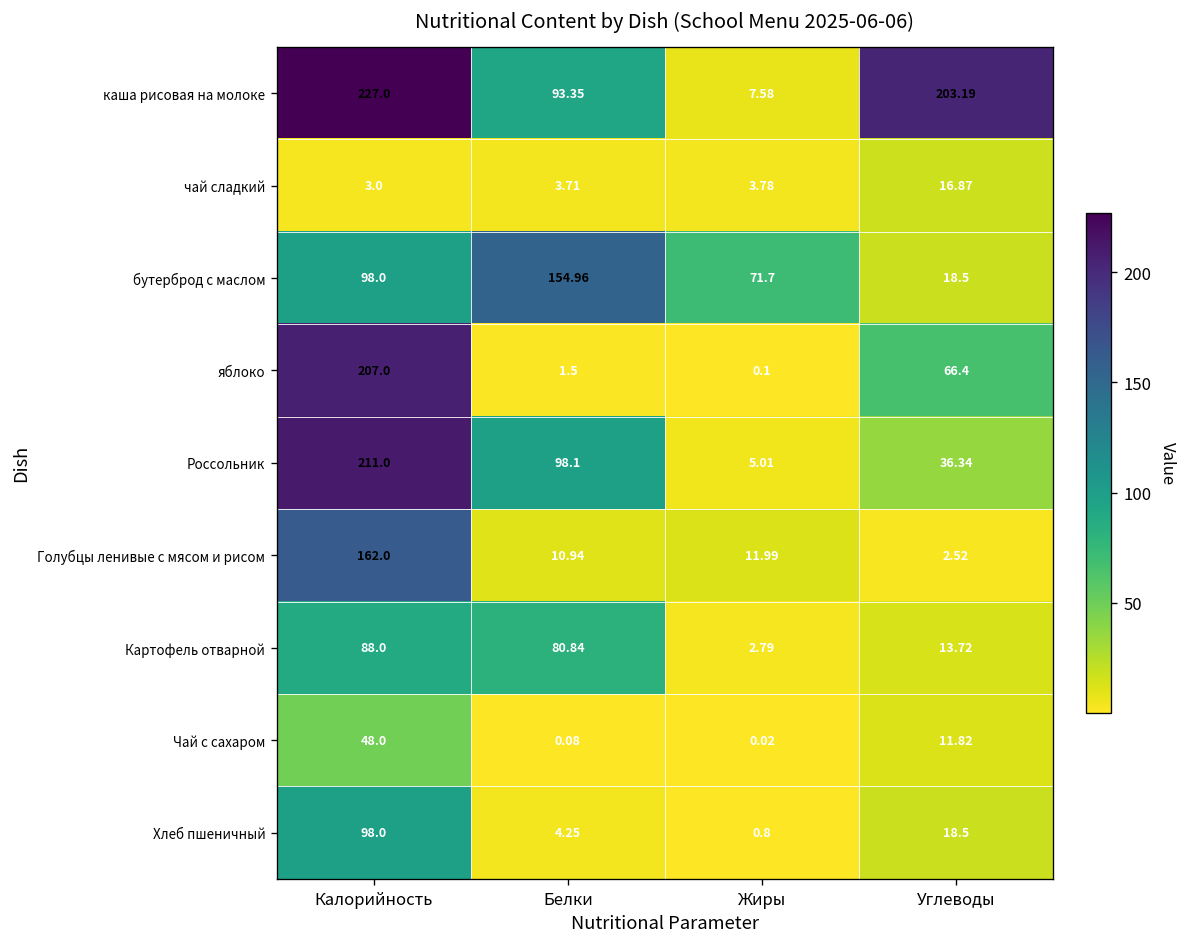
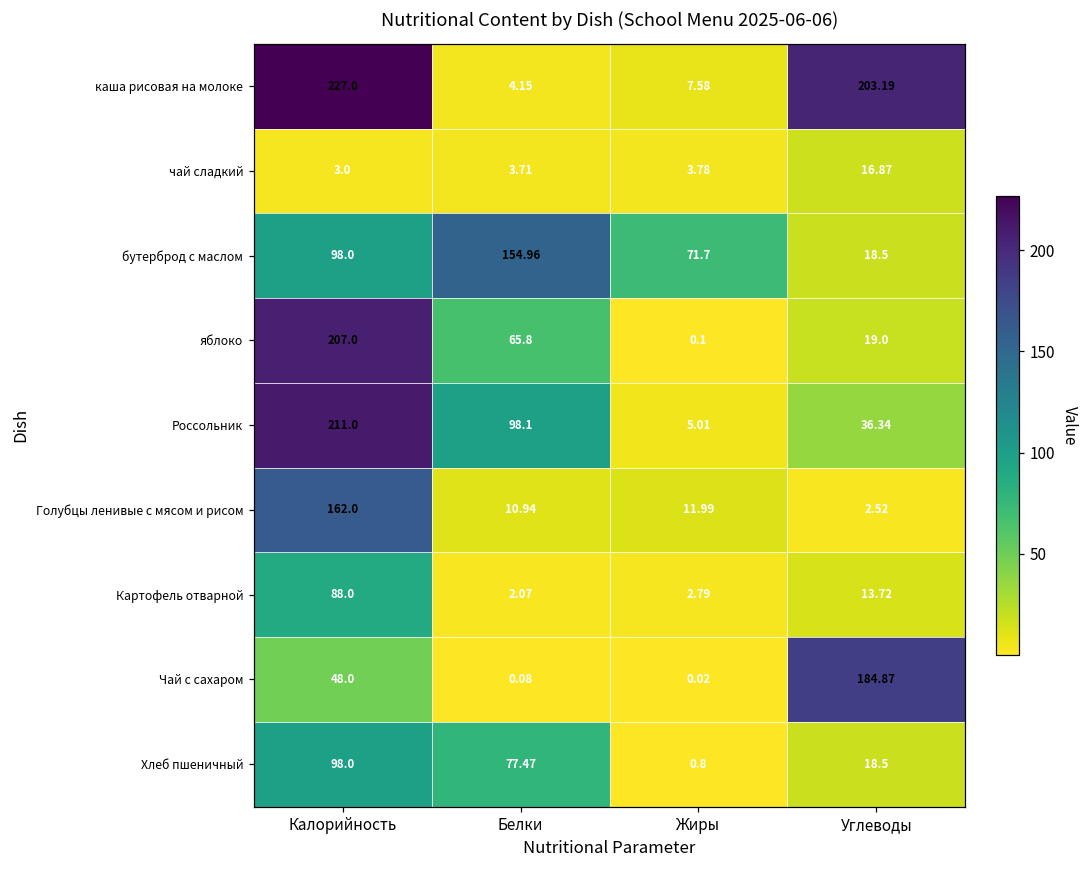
каша рисовая на молоке, Белки: 93.35 -> 4.15
яблоко, Белки: 1.5 -> 65.8
яблоко, Углеводы: 66.4 -> 19.0
Картофель отварной, Белки: 80.84 -> 2.07
Чай с сахаром, Углеводы: 11.82 -> 184.87
Хлеб пшеничный, Белки: 4.25 -> 77.47
